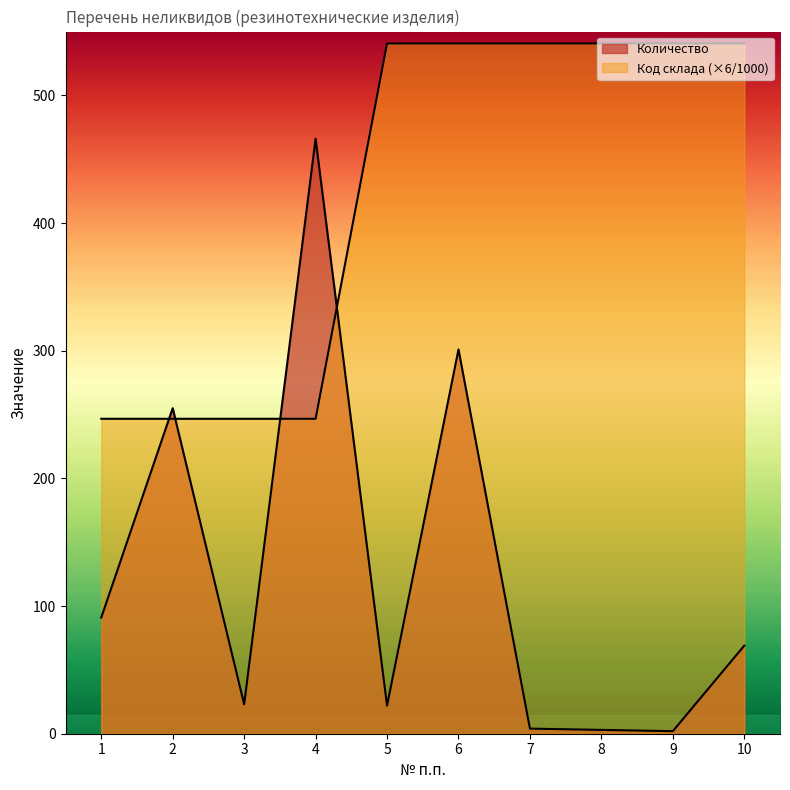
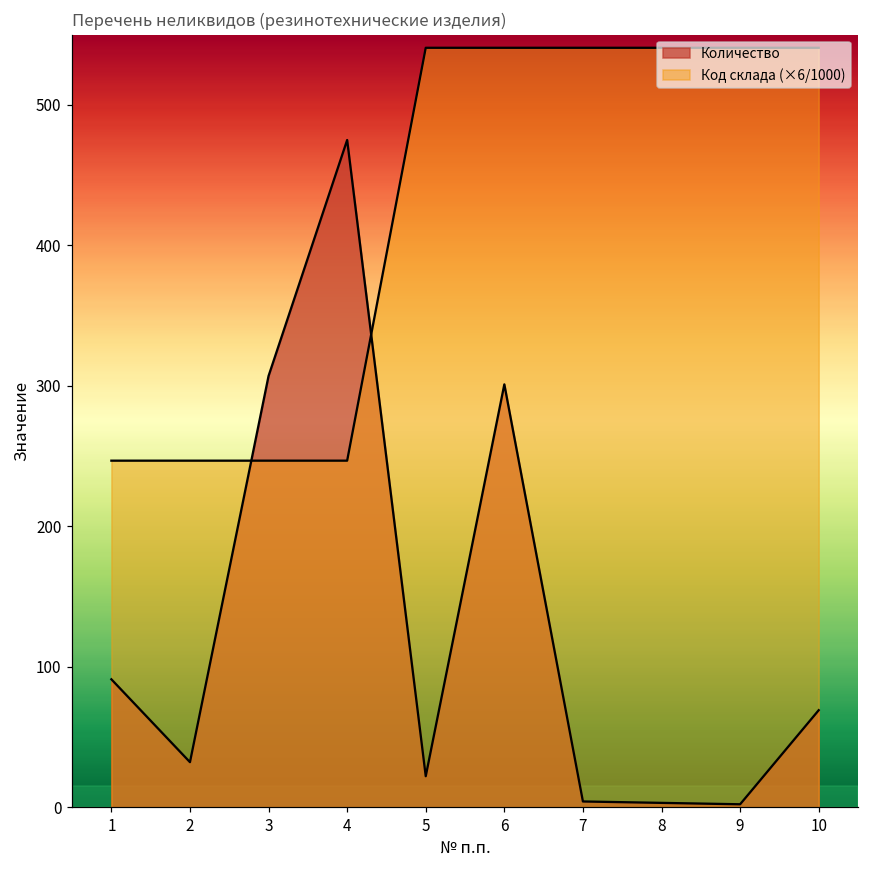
Количество, 2: 255 -> 32
Количество, 3: 23 -> 307
Количество, 4: 466 -> 475
